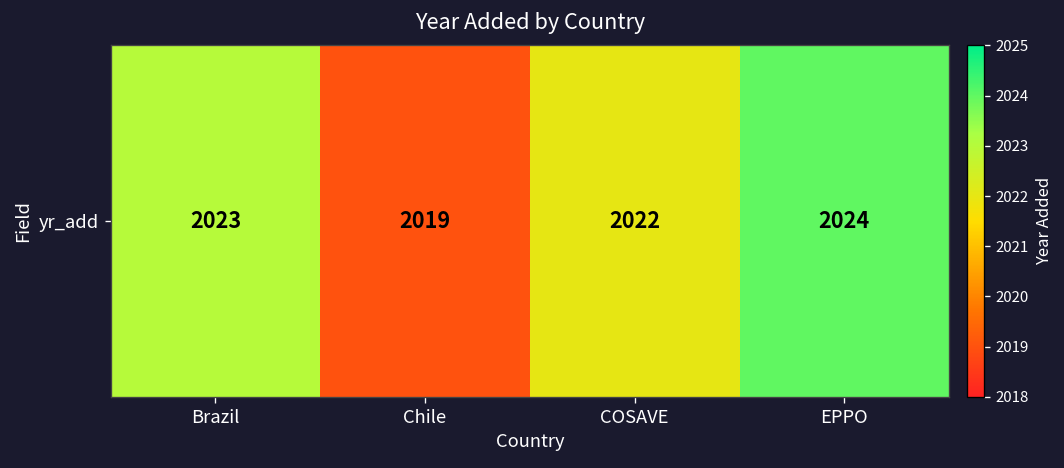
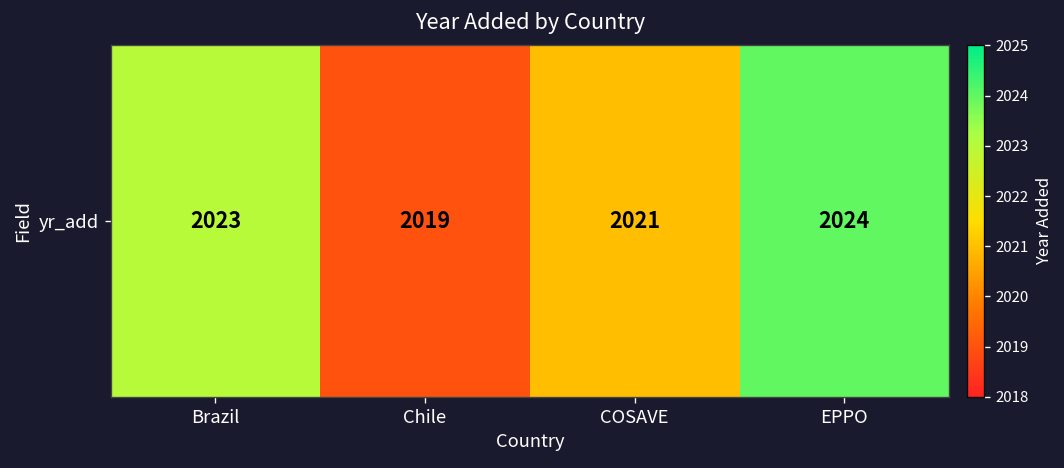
yr_add, COSAVE: 2022 -> 2021
